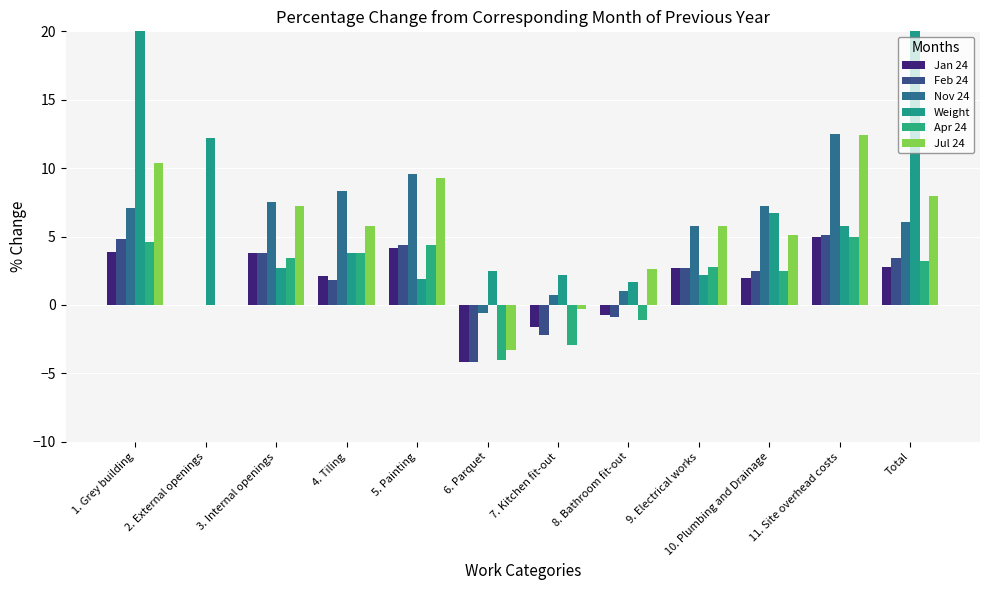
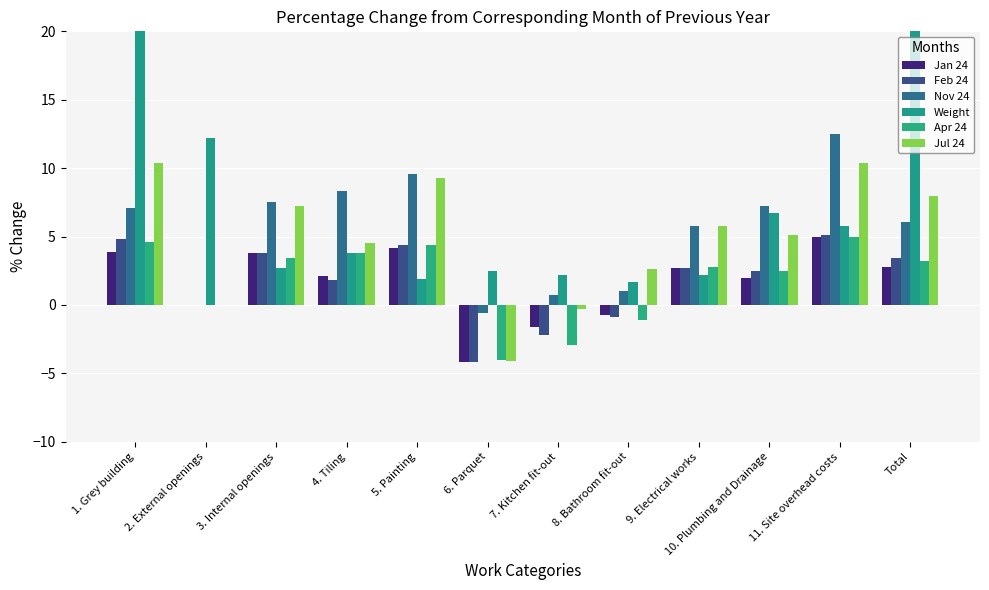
Jul 24, 4. Tiling: 5.8 -> 4.5
Jul 24, 6. Parquet: -3.3 -> -4.1
Jul 24, 11. Site overhead costs: 12.4 -> 10.4
